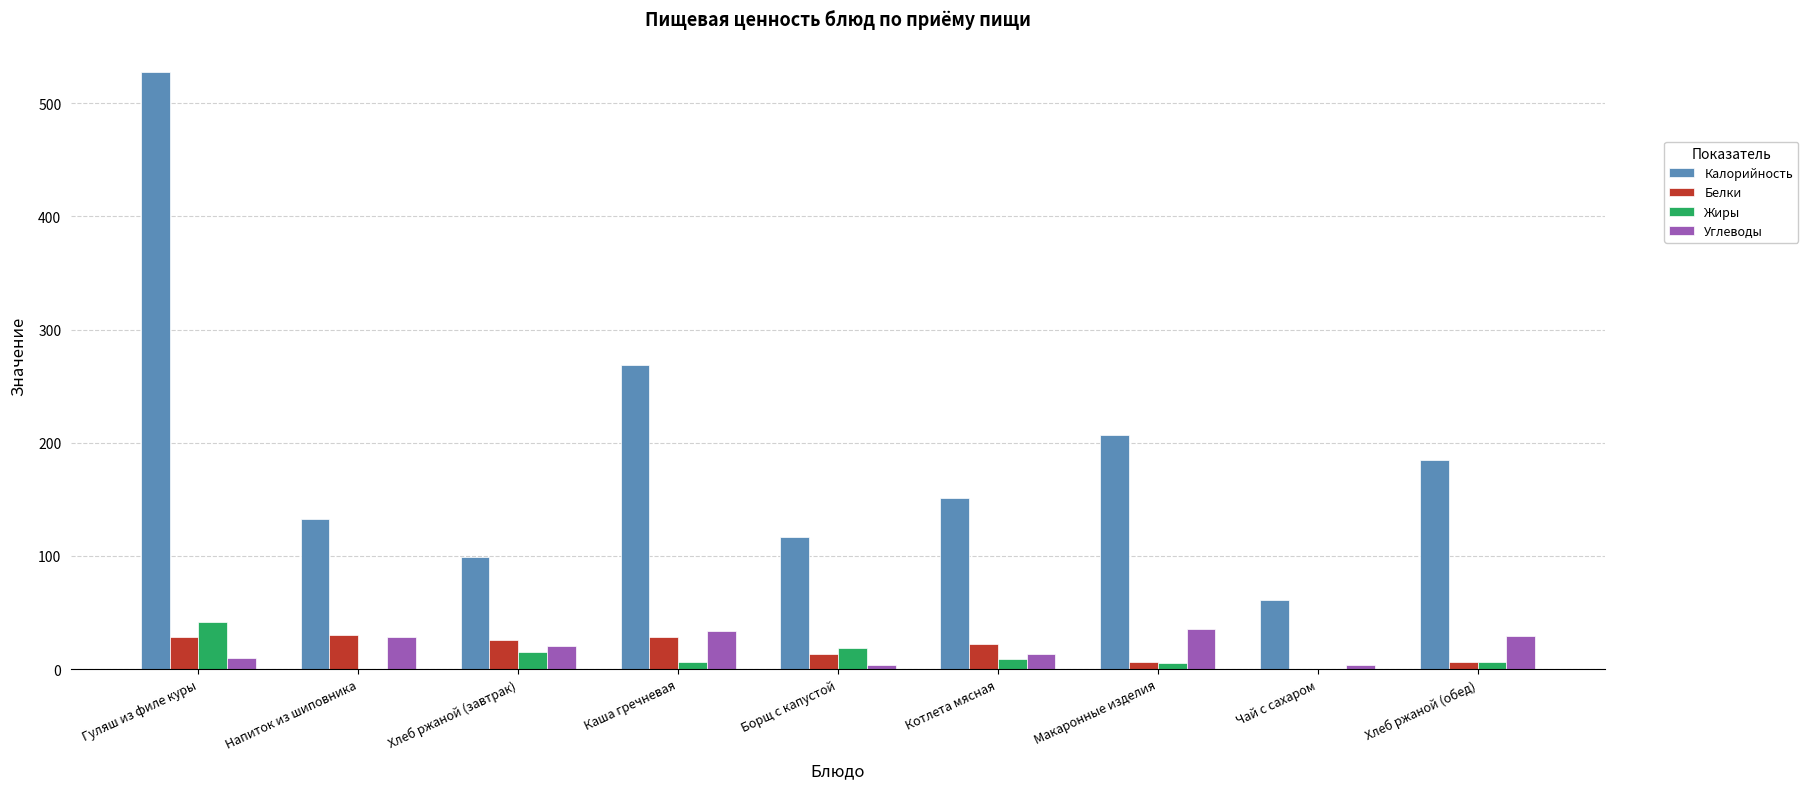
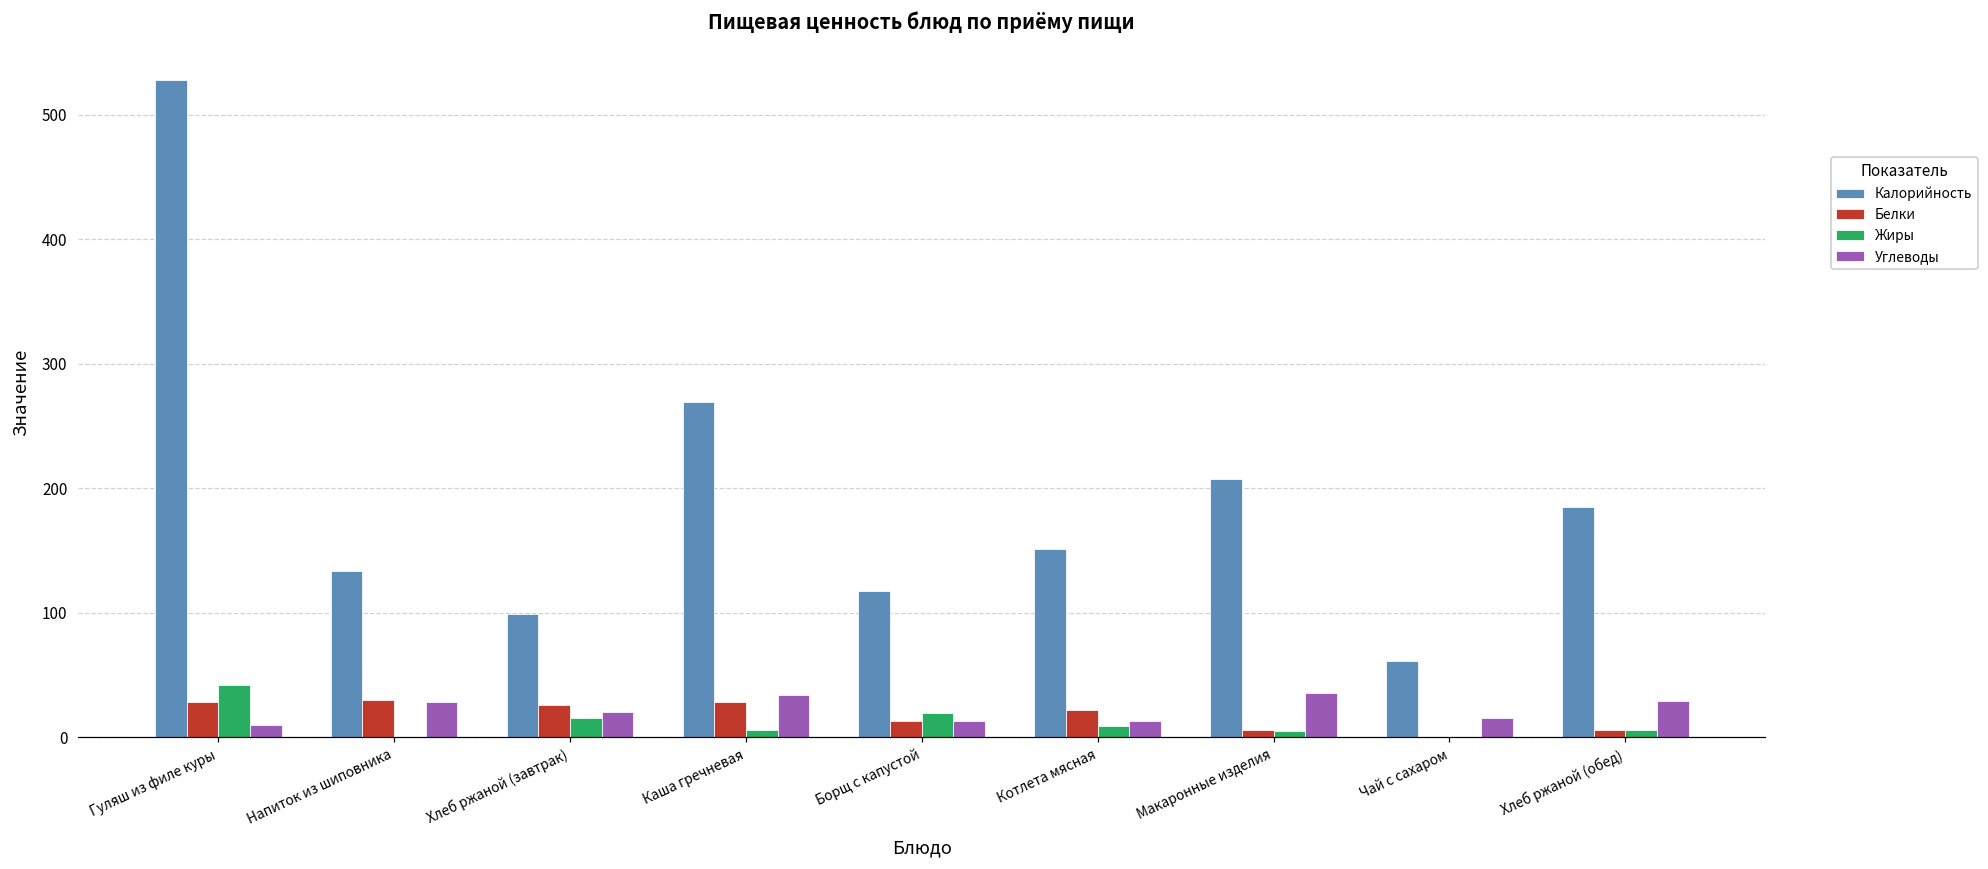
Углеводы, Борщ с капустой: 4 -> 13
Углеводы, Чай с сахаром: 4 -> 15
